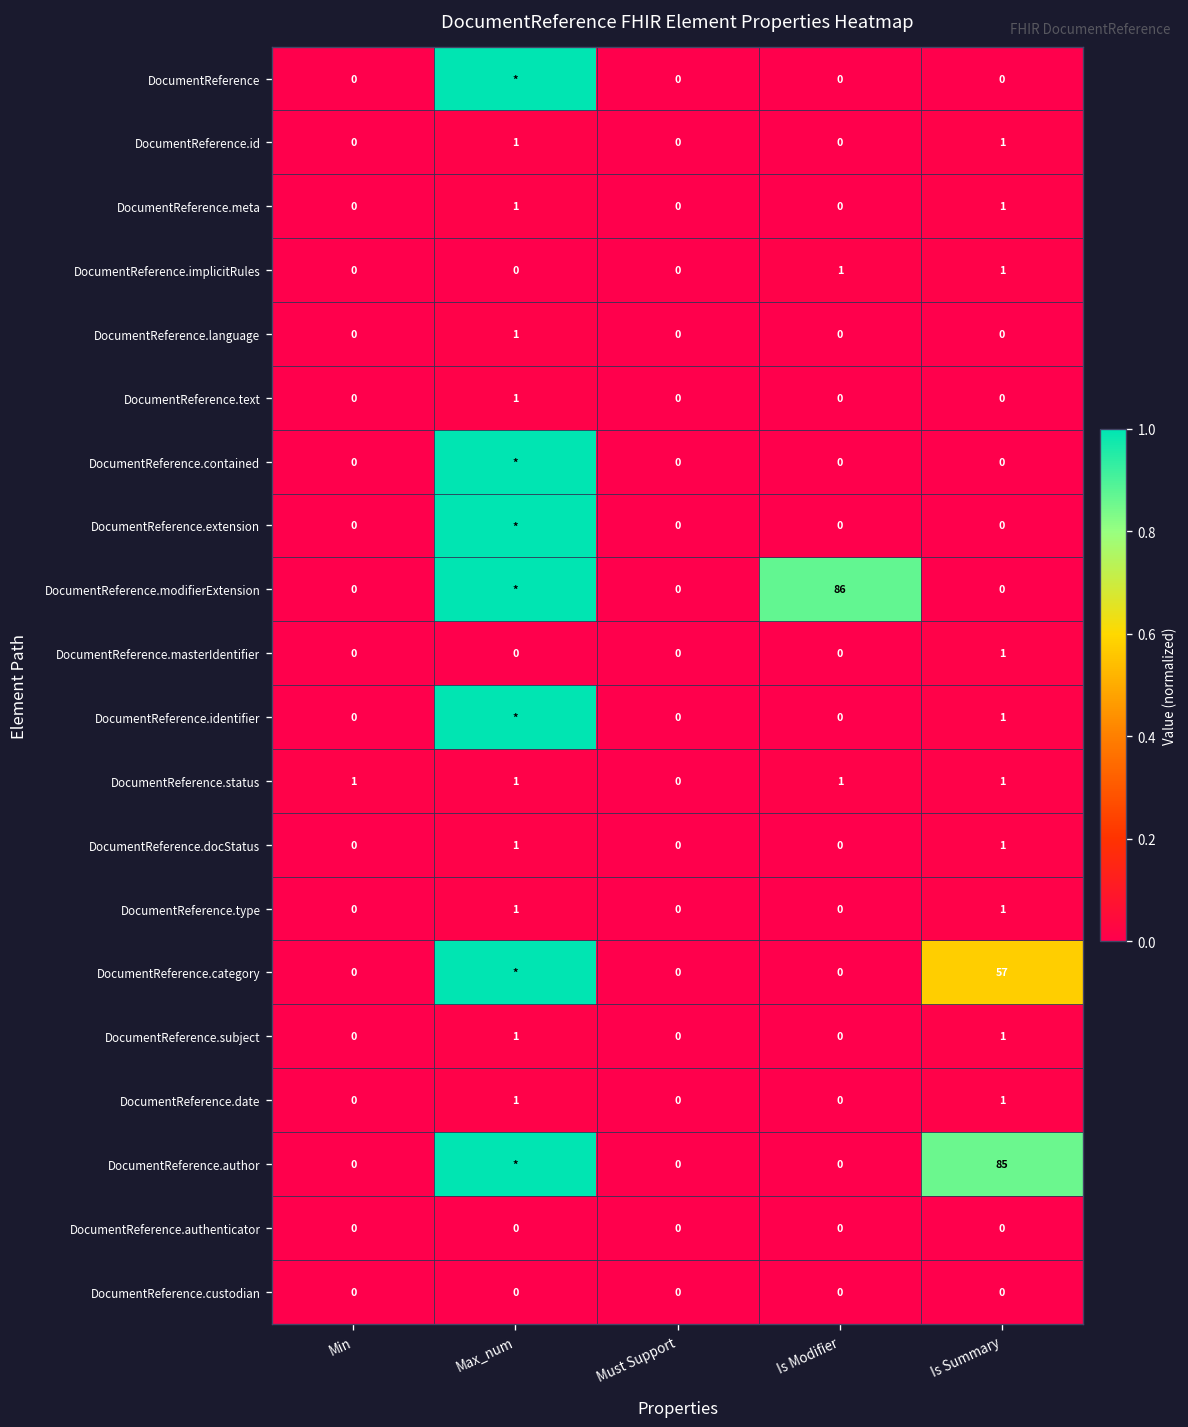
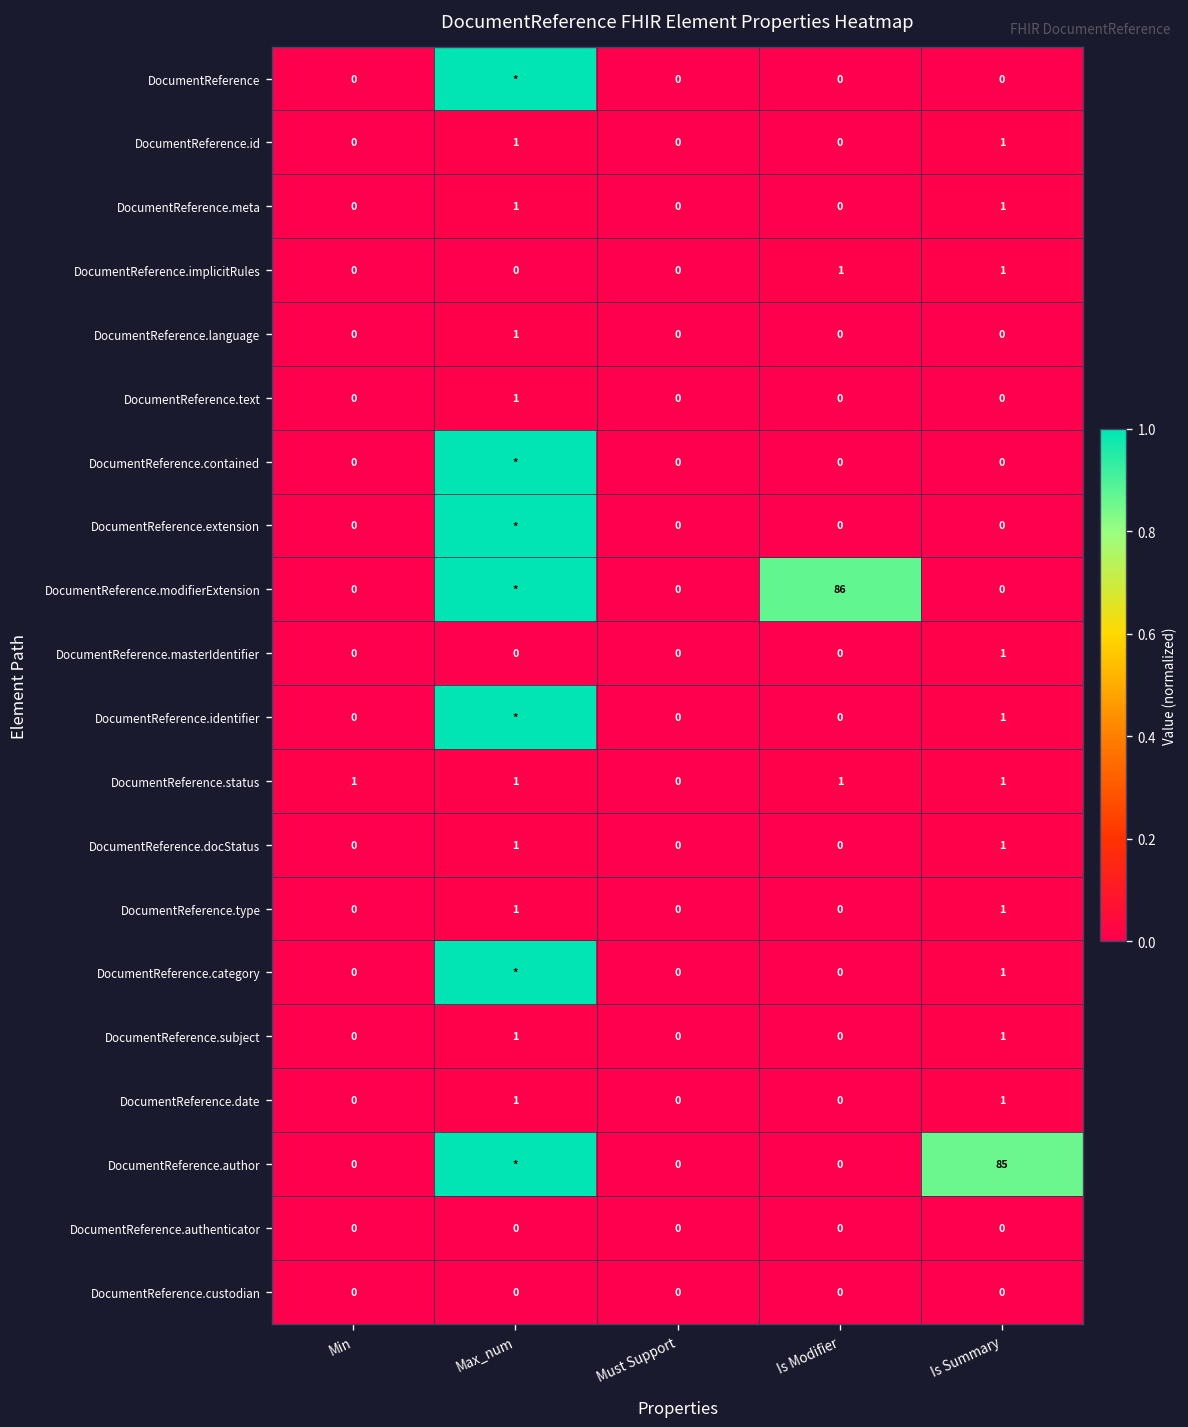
DocumentReference.category, Is Summary: 57 -> 1
